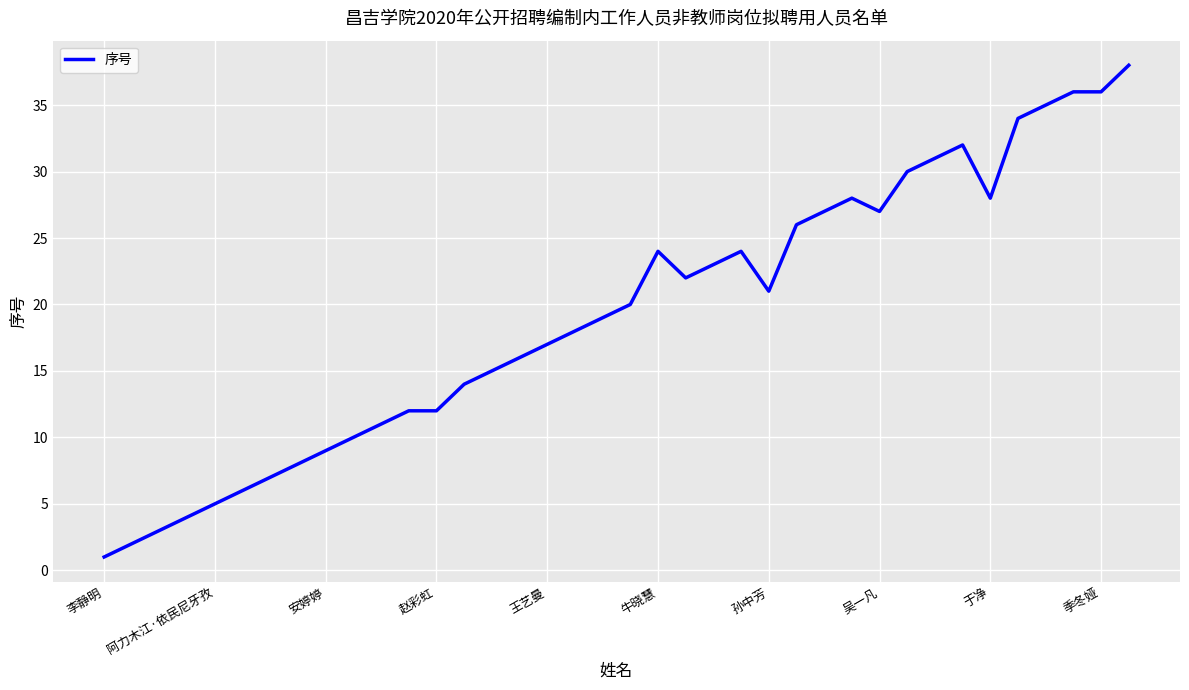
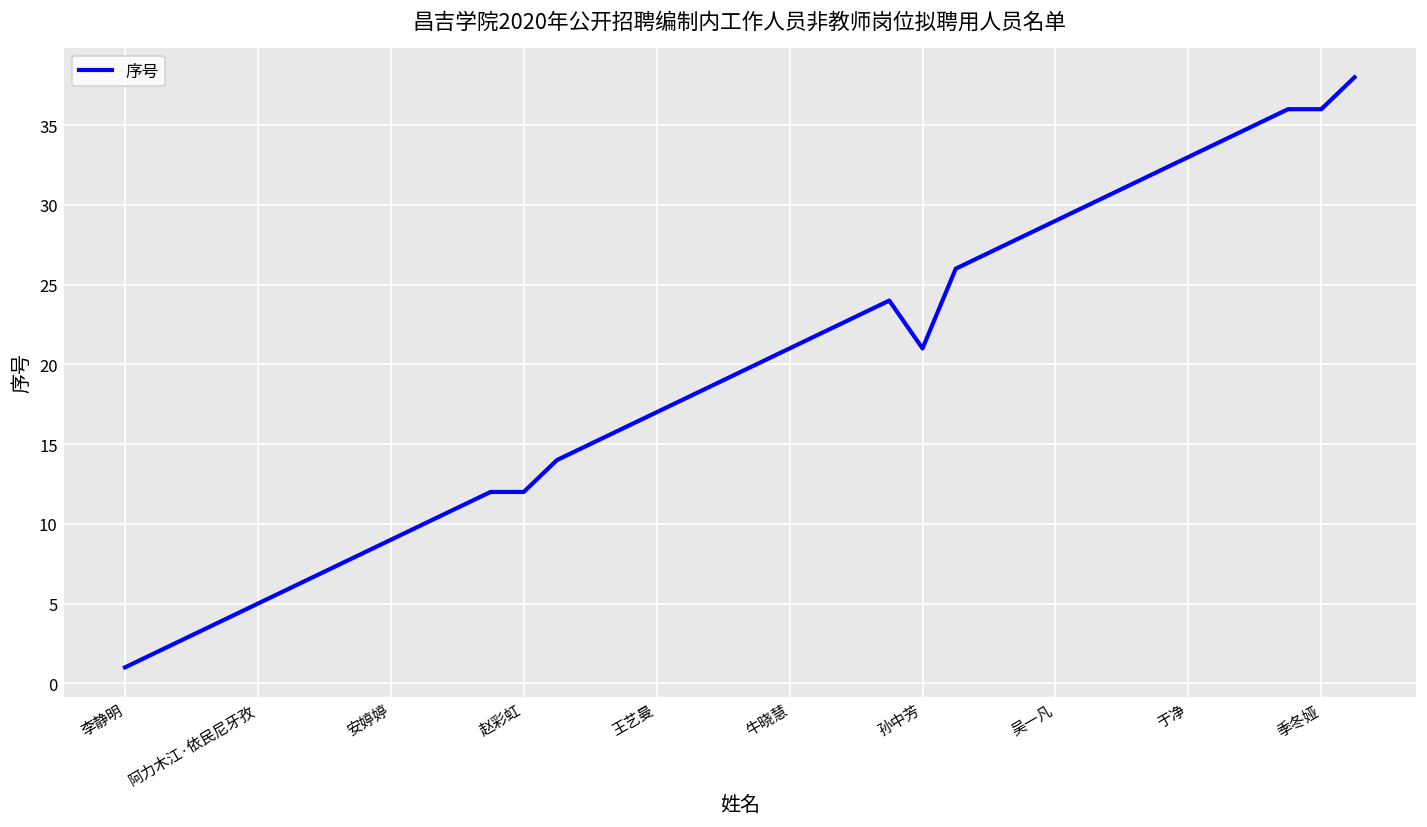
牛晓慧: 24 -> 21
吴一凡: 27 -> 29
于净: 28 -> 33
